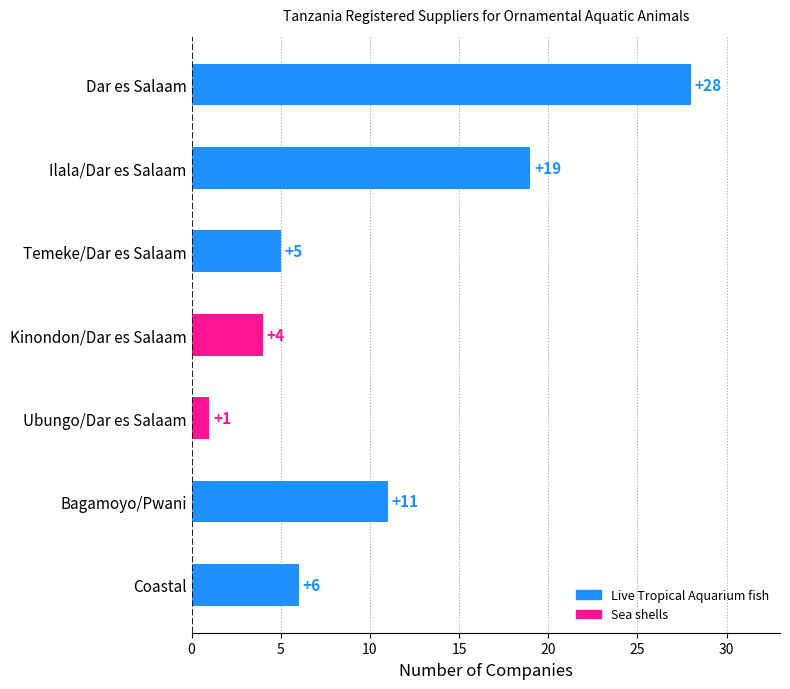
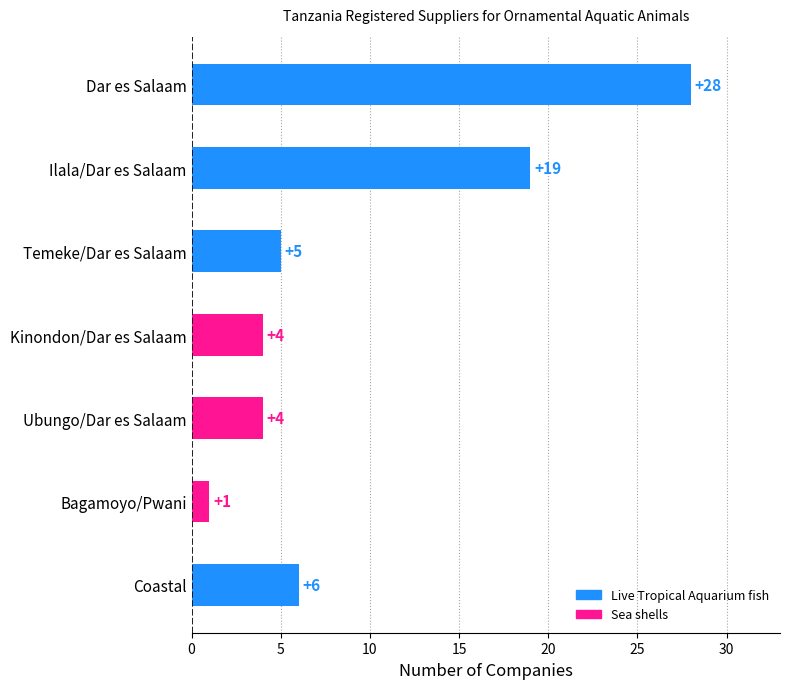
Ubungo/Dar es Salaam: +1 -> +4
Bagamoyo/Pwani: +11 -> +1
